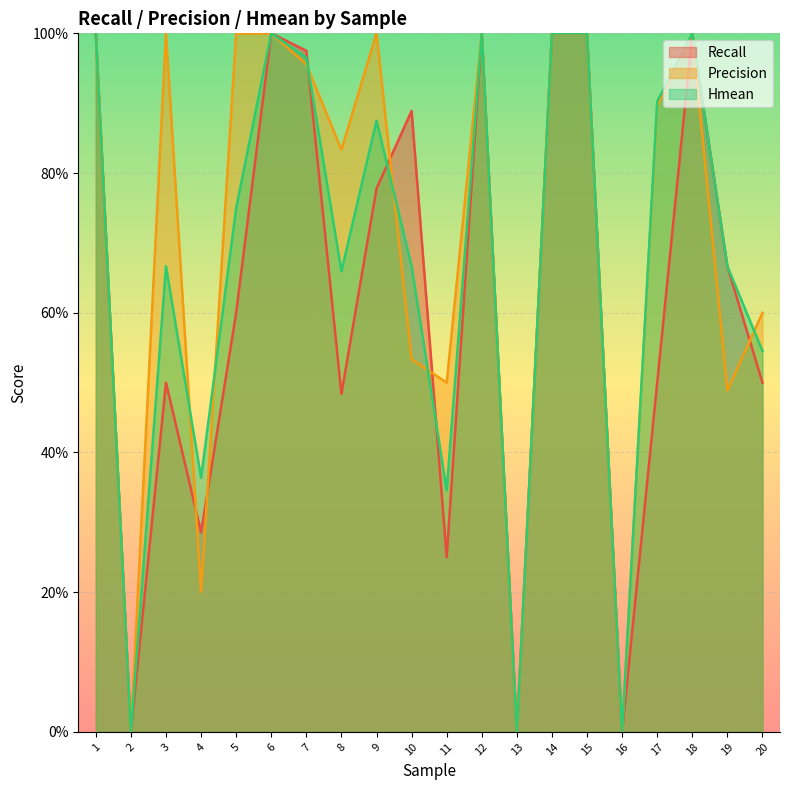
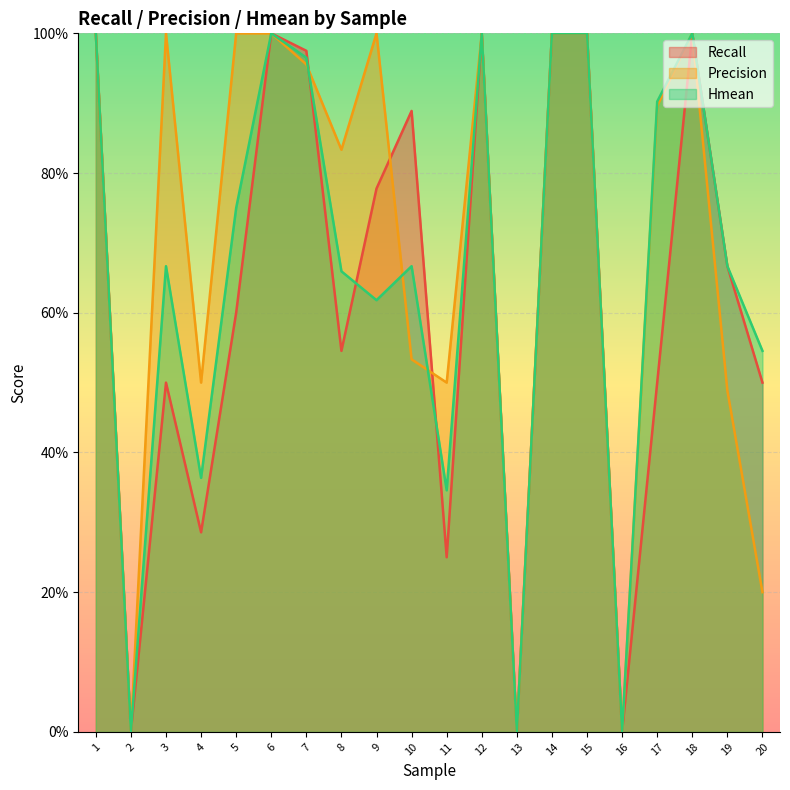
Precision, 4: 20% -> 50%
Recall, 8: 48% -> 55%
Hmean, 9: 88% -> 62%
Precision, 20: 60% -> 20%
